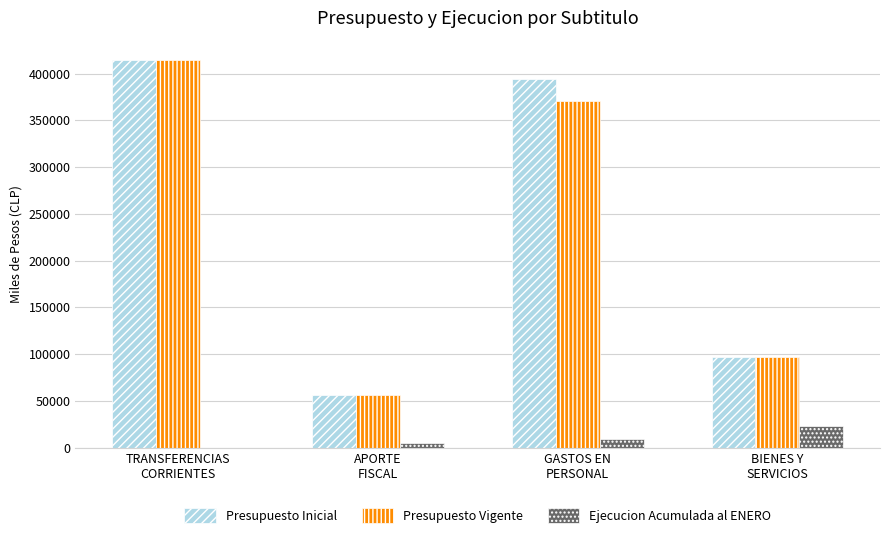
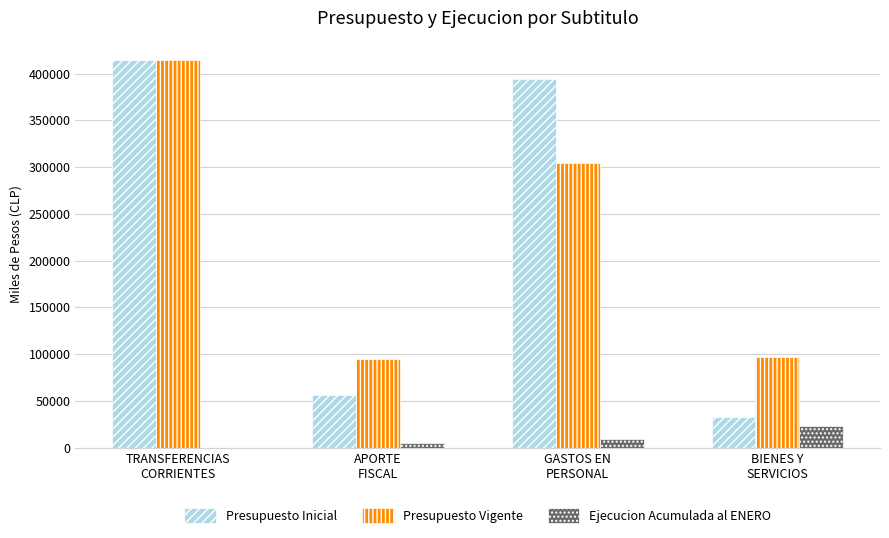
Presupuesto Vigente, APORTE FISCAL: 60000 -> 100000
Presupuesto Vigente, GASTOS EN PERSONAL: 370000 -> 300000
Presupuesto Inicial, BIENES Y SERVICIOS: 100000 -> 30000
